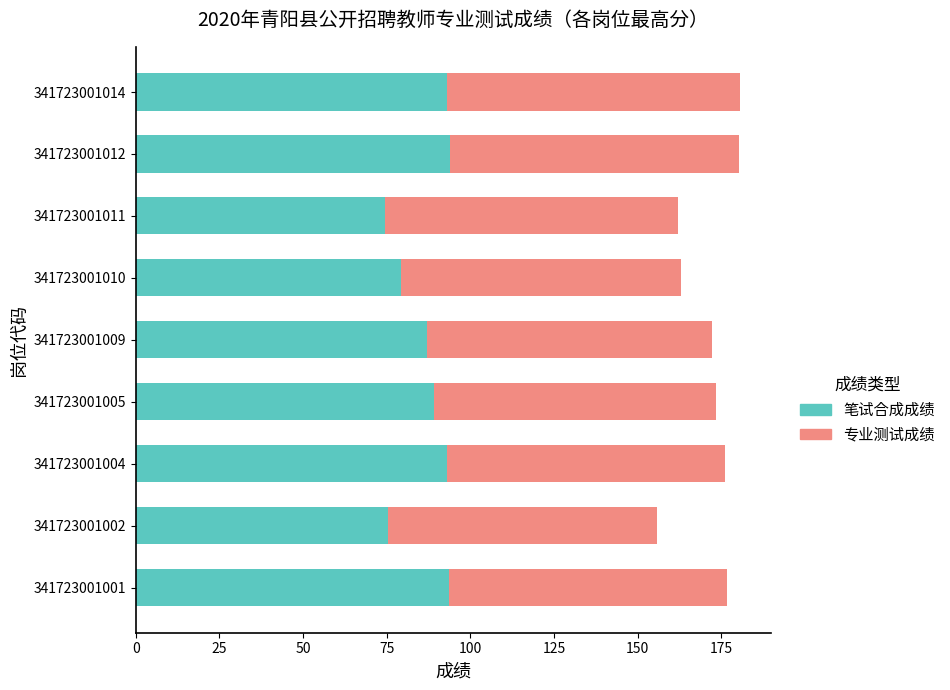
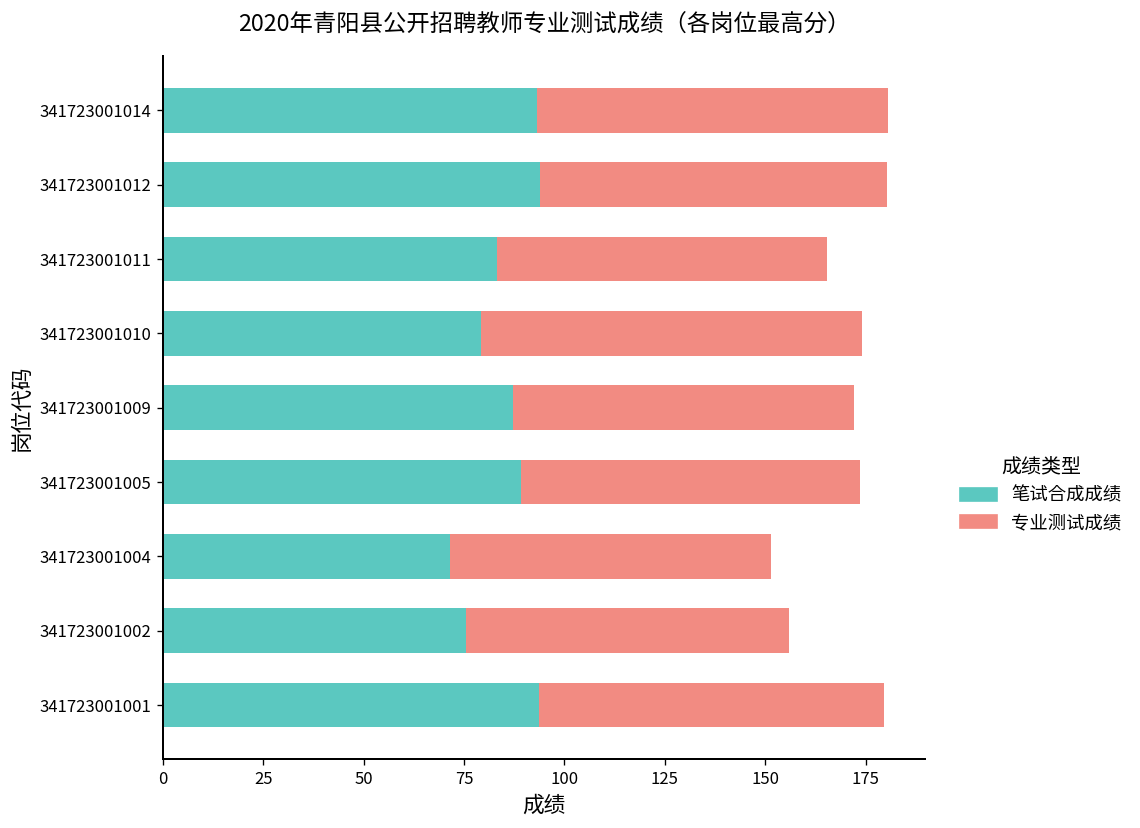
笔试合成成绩, 341723001011: 74 -> 83
专业测试成绩, 341723001011: 88 -> 82
专业测试成绩, 341723001010: 84 -> 95
笔试合成成绩, 341723001004: 93 -> 71
专业测试成绩, 341723001004: 83 -> 80
专业测试成绩, 341723001001: 83 -> 86
